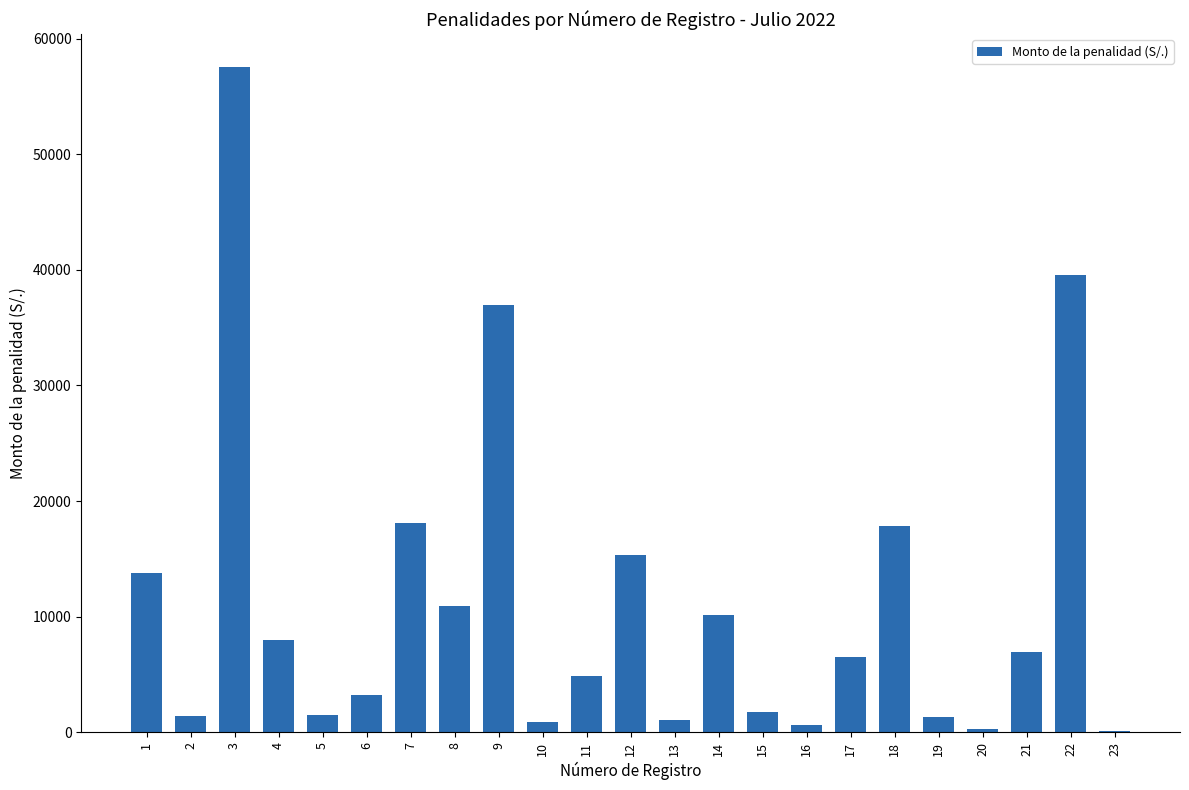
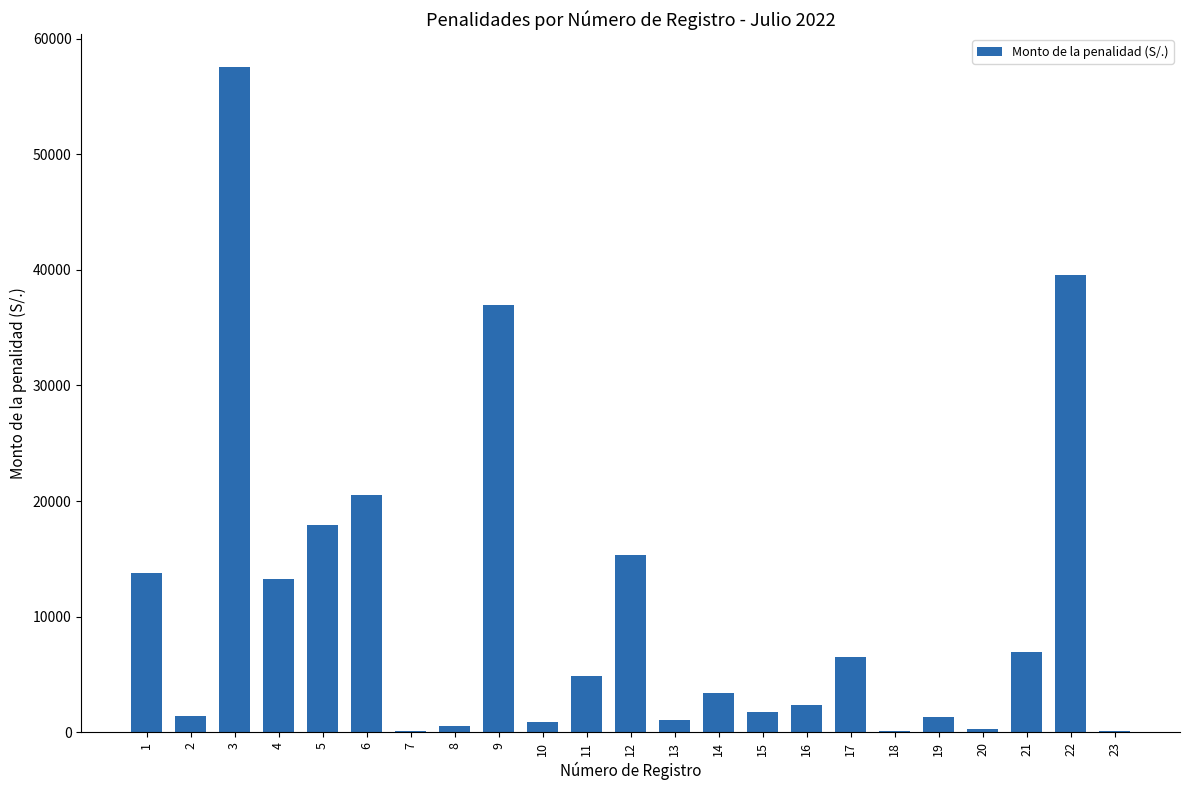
4: 8000 -> 13200
5: 1500 -> 17900
6: 3200 -> 20500
7: 18100 -> 100
8: 10900 -> 500
14: 10100 -> 3500
16: 700 -> 2400
18: 17900 -> 200
